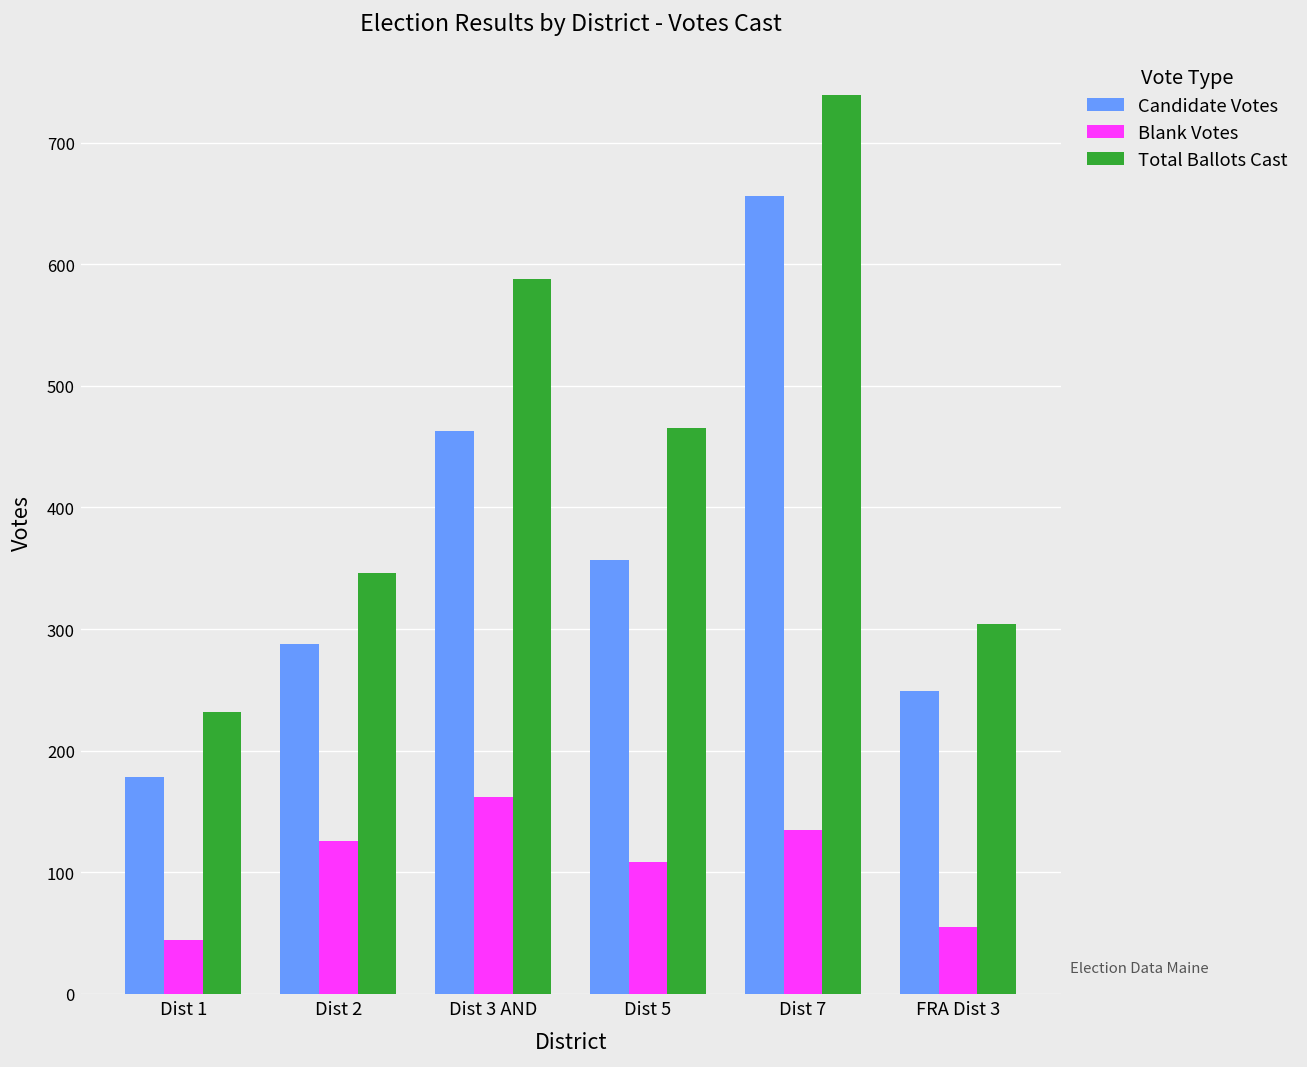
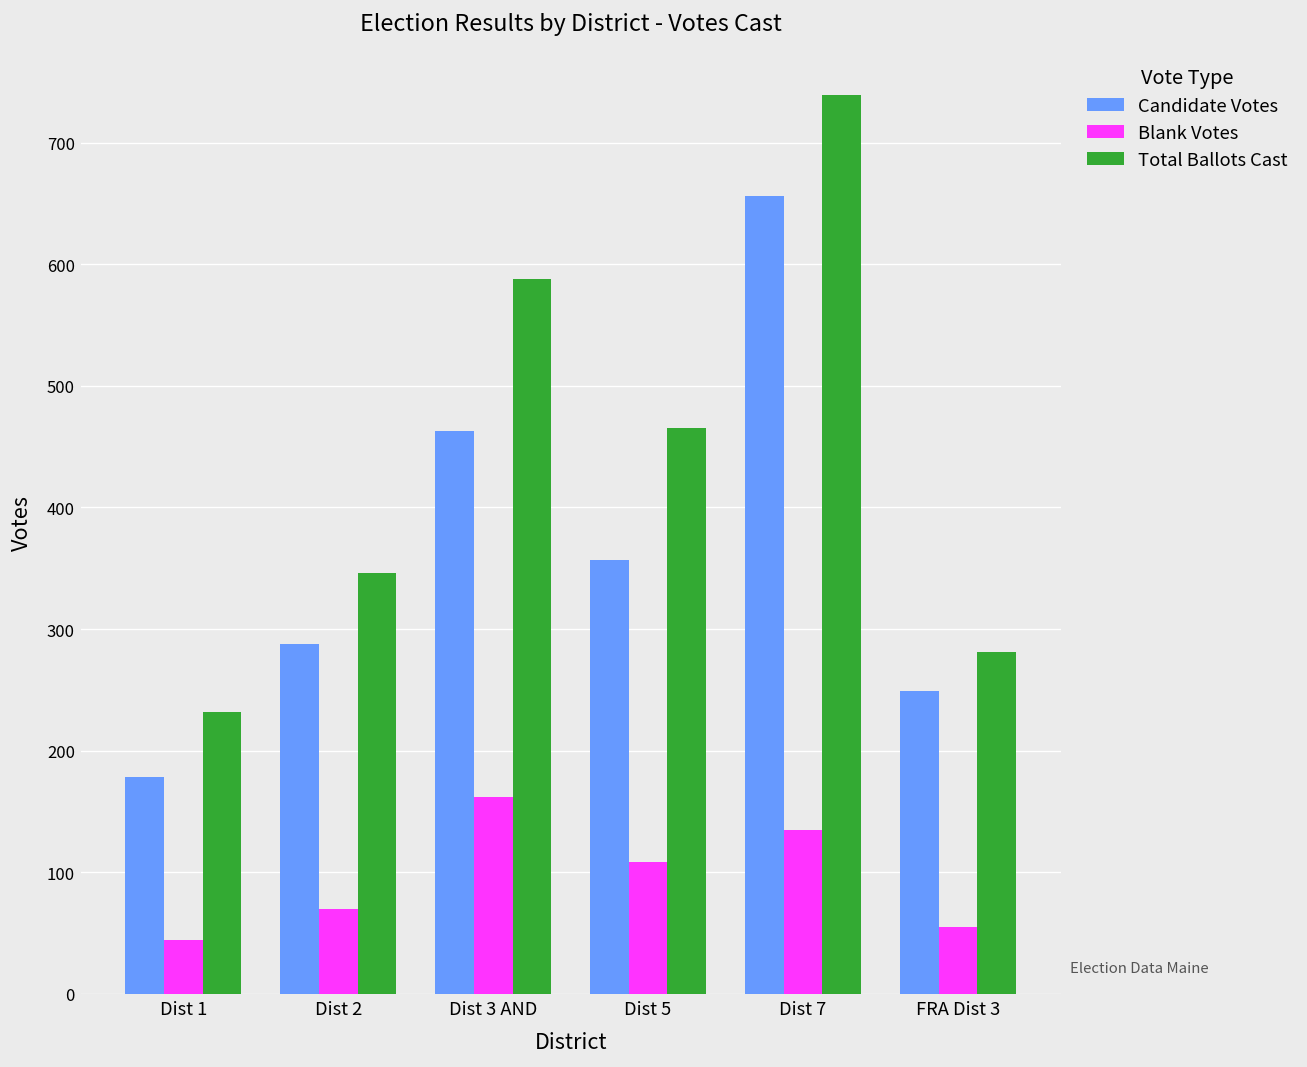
Blank Votes, Dist 2: 126 -> 70
Total Ballots Cast, FRA Dist 3: 304 -> 281
